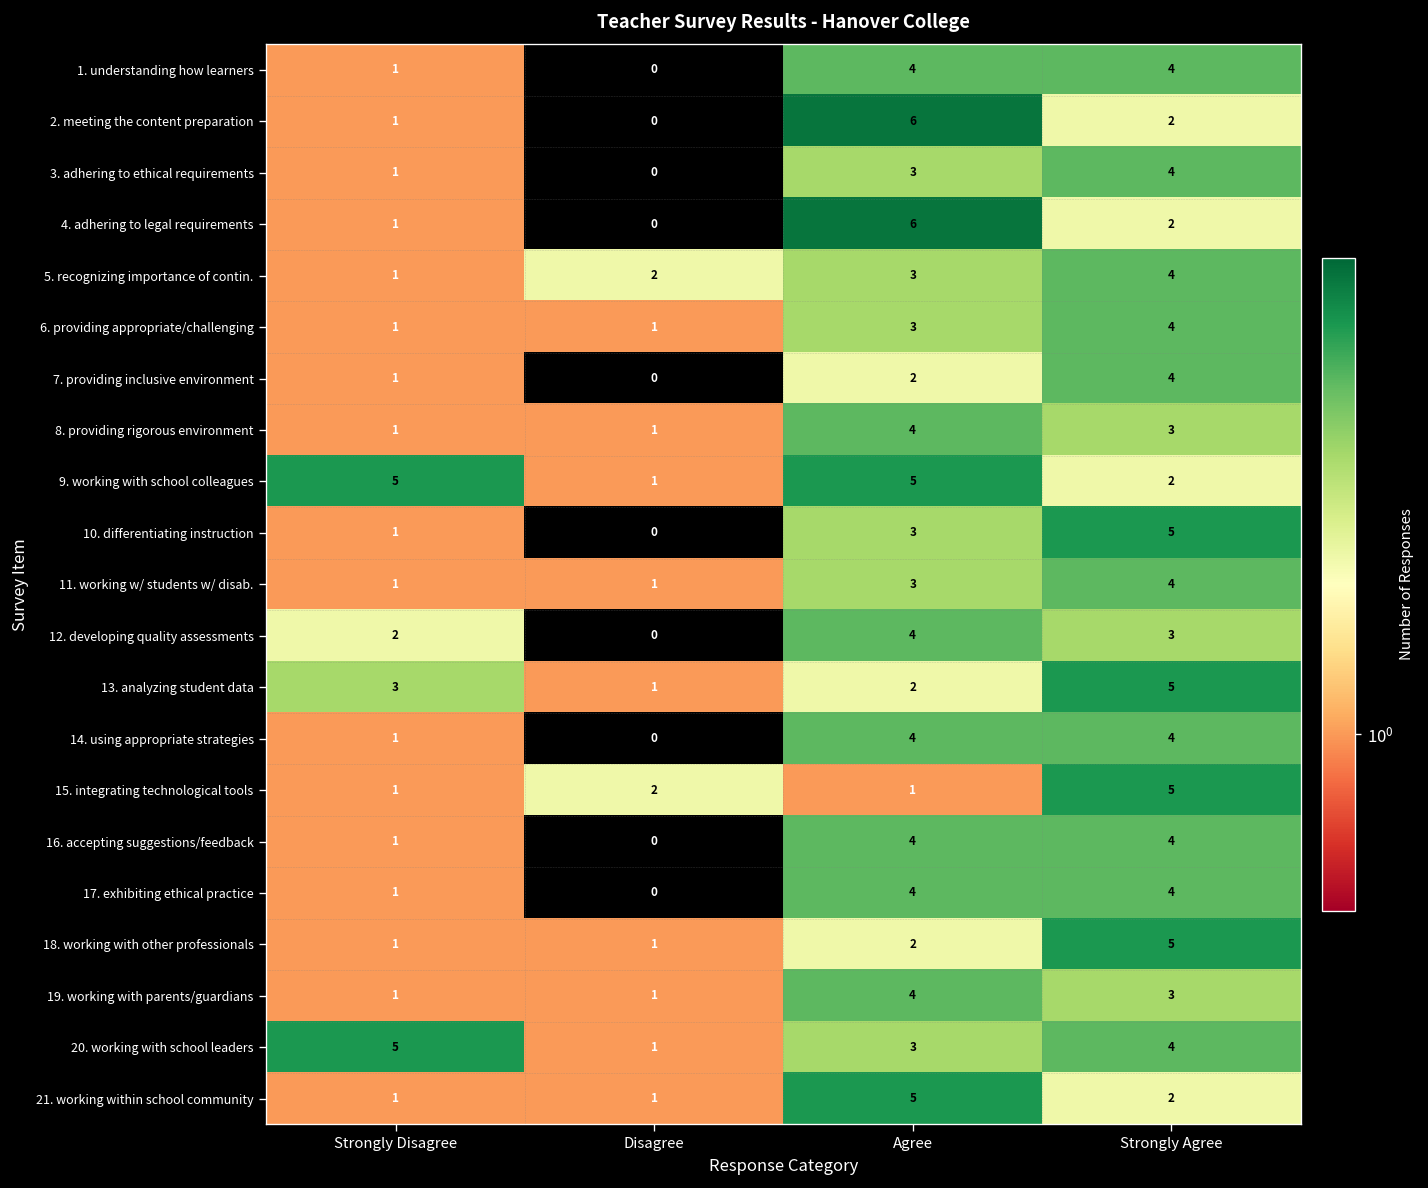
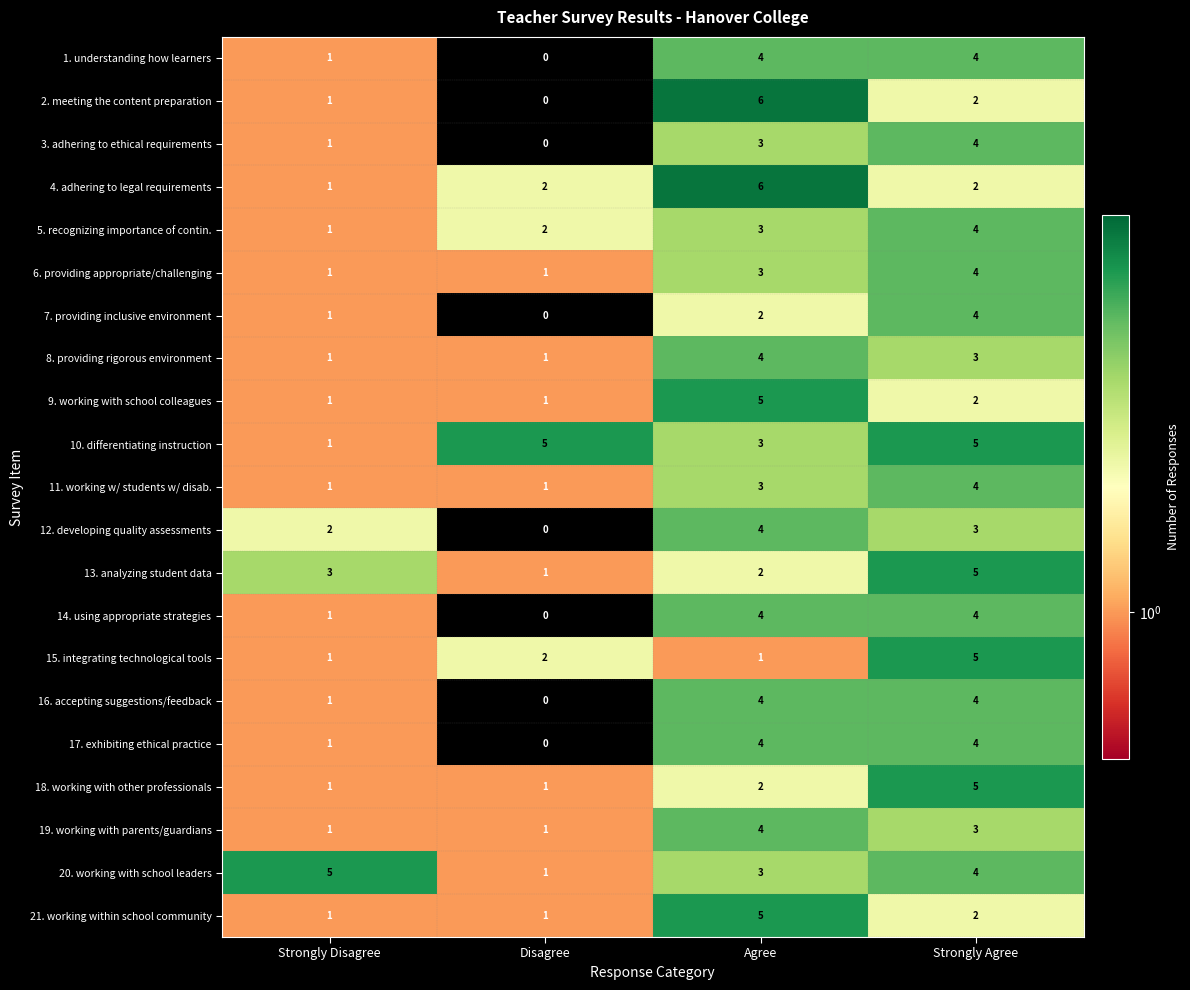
4. adhering to legal requirements, Disagree: 0 -> 2
9. working with school colleagues, Strongly Disagree: 5 -> 1
10. differentiating instruction, Disagree: 0 -> 5
